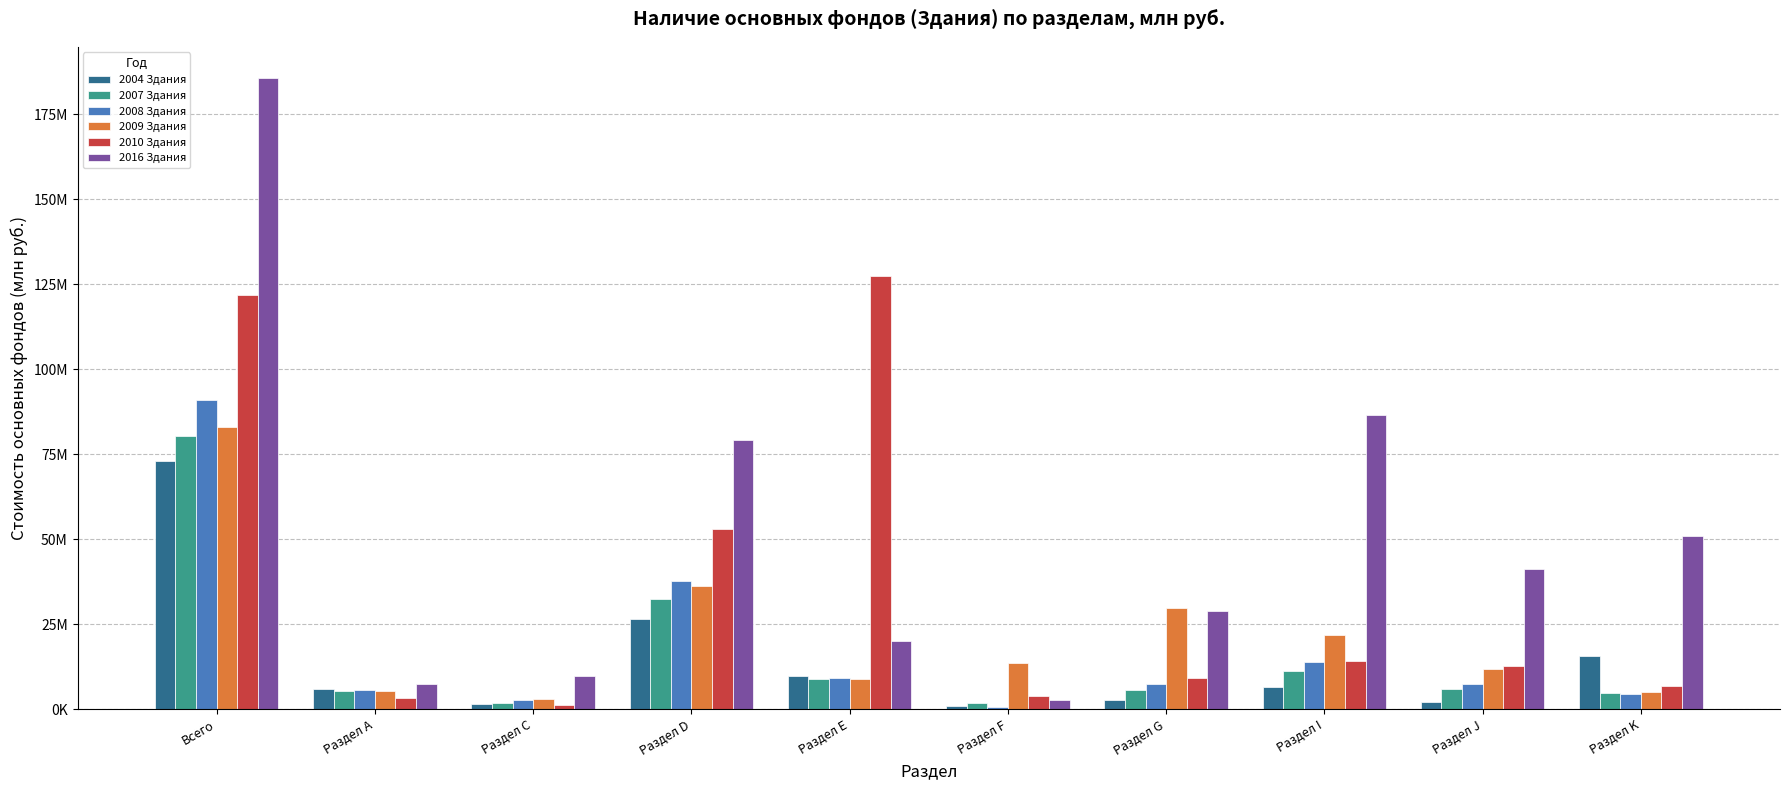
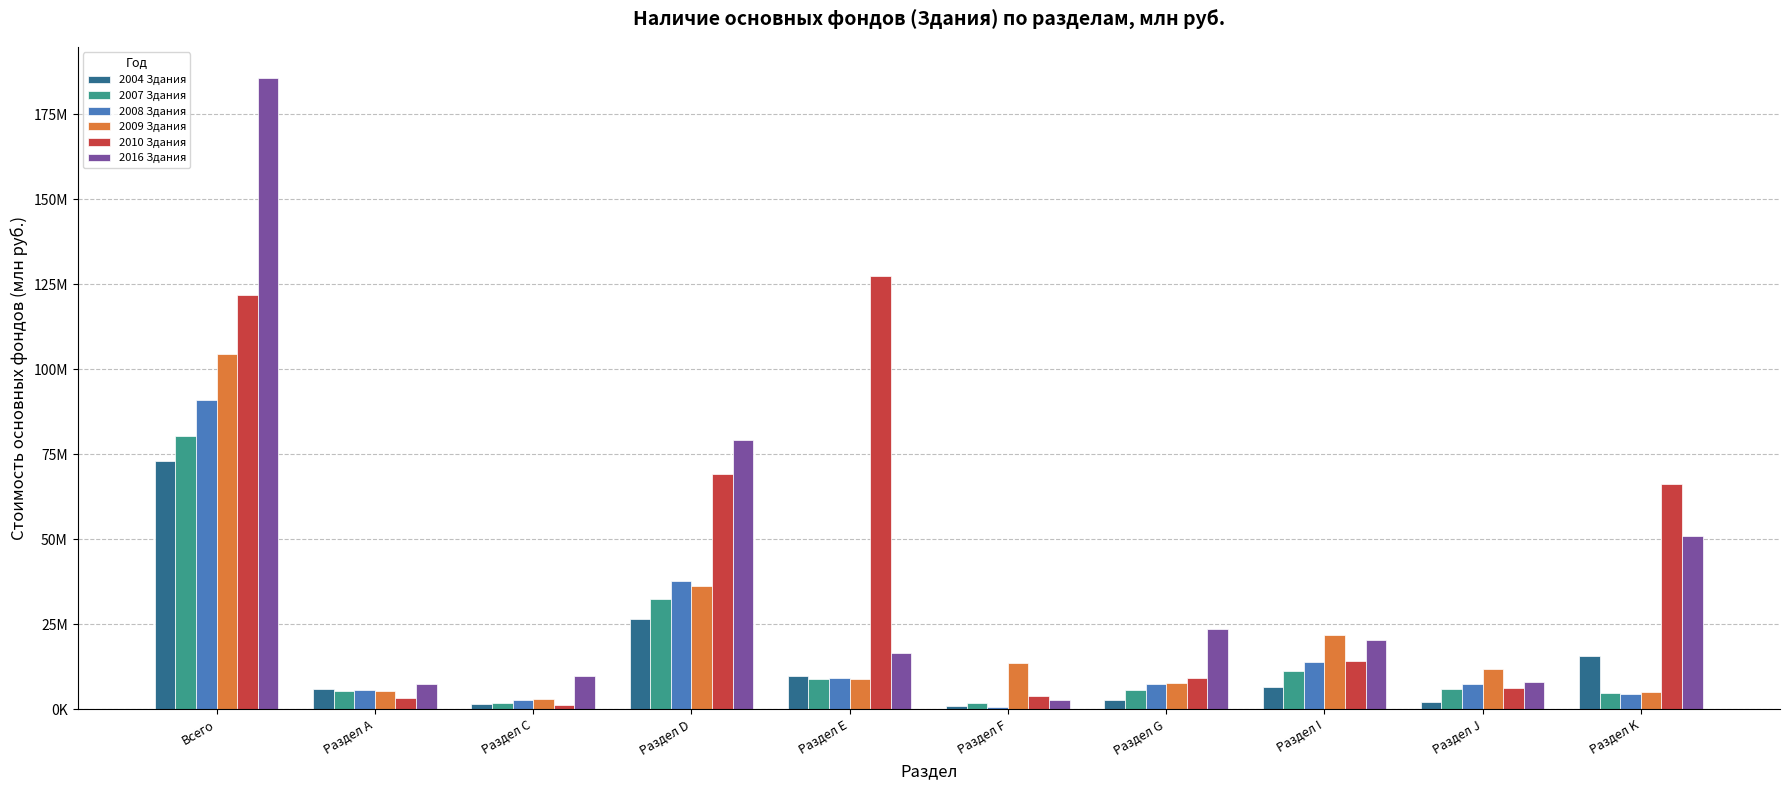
2009 Здания, Всего: 83000000 -> 104000000
2010 Здания, Раздел D: 53000000 -> 69000000
2016 Здания, Раздел Е: 20000000 -> 17000000
2009 Здания, Раздел G: 30000000 -> 8000000
2016 Здания, Раздел G: 29000000 -> 24000000
2016 Здания, Раздел I: 86000000 -> 20000000
2010 Здания, Раздел J: 13000000 -> 6000000
2016 Здания, Раздел J: 41000000 -> 8000000
2010 Здания, Раздел K: 7000000 -> 66000000
